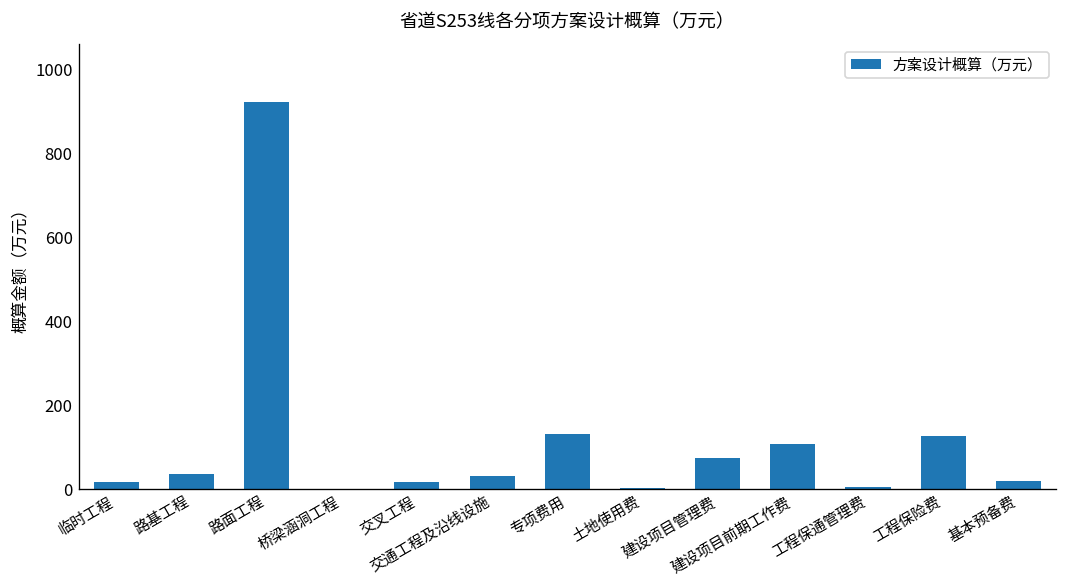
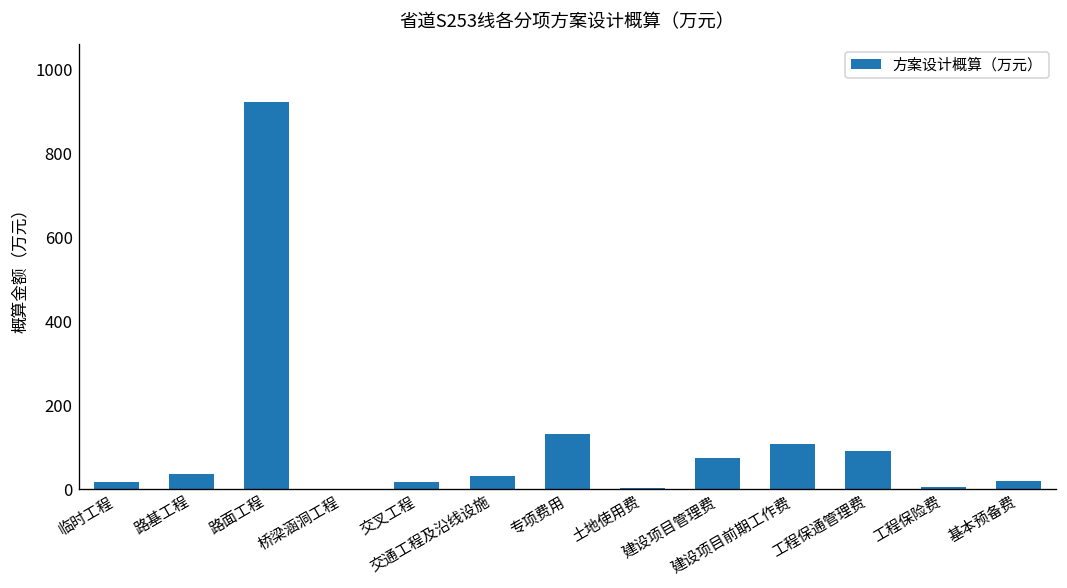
工程保通管理费: 10 -> 90
工程保险费: 130 -> 0
